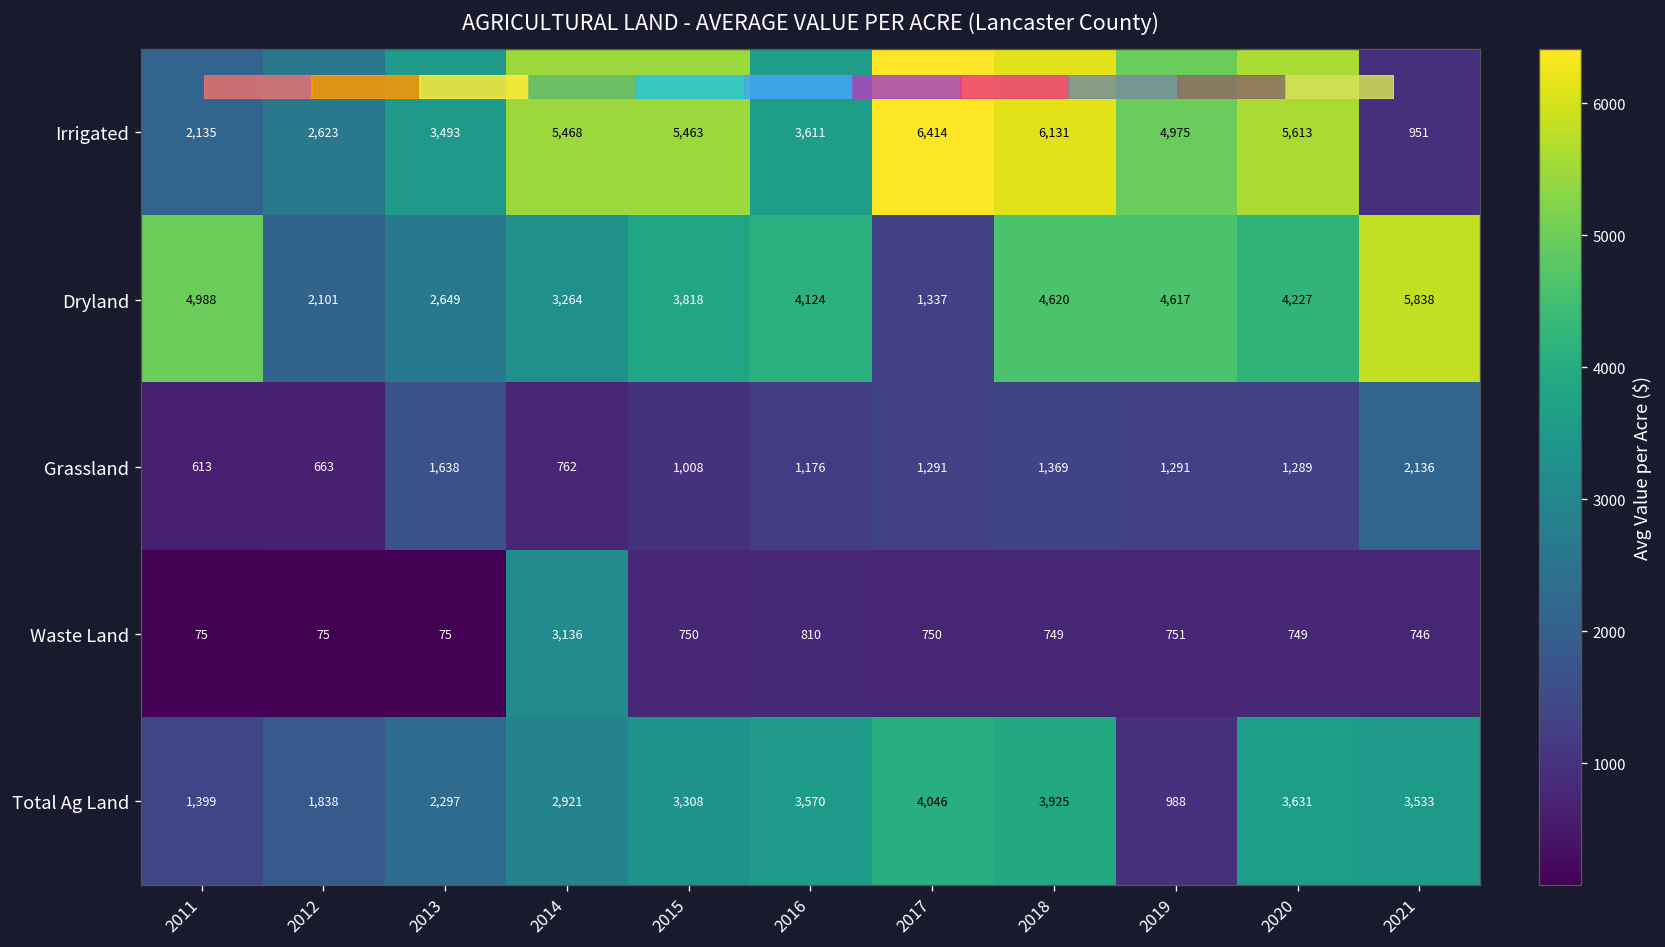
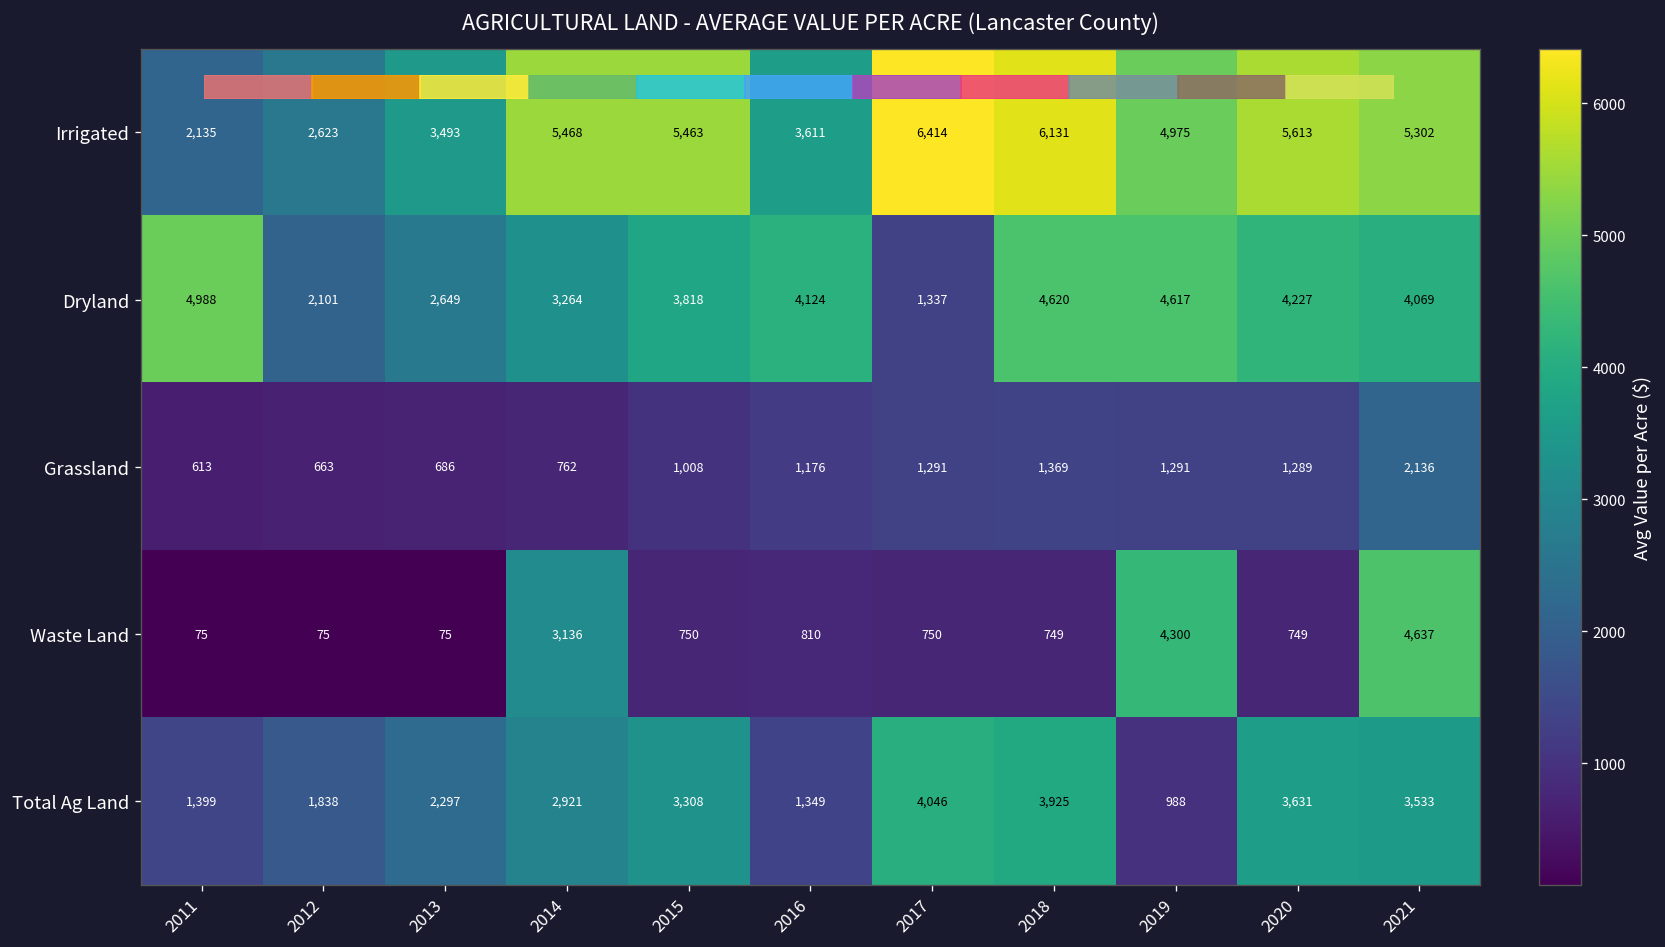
Irrigated, 2021: 951 -> 5,302
Dryland, 2021: 5,838 -> 4,069
Grassland, 2013: 1,638 -> 686
Waste Land, 2019: 751 -> 4,300
Waste Land, 2021: 746 -> 4,637
Total Ag Land, 2016: 3,570 -> 1,349
